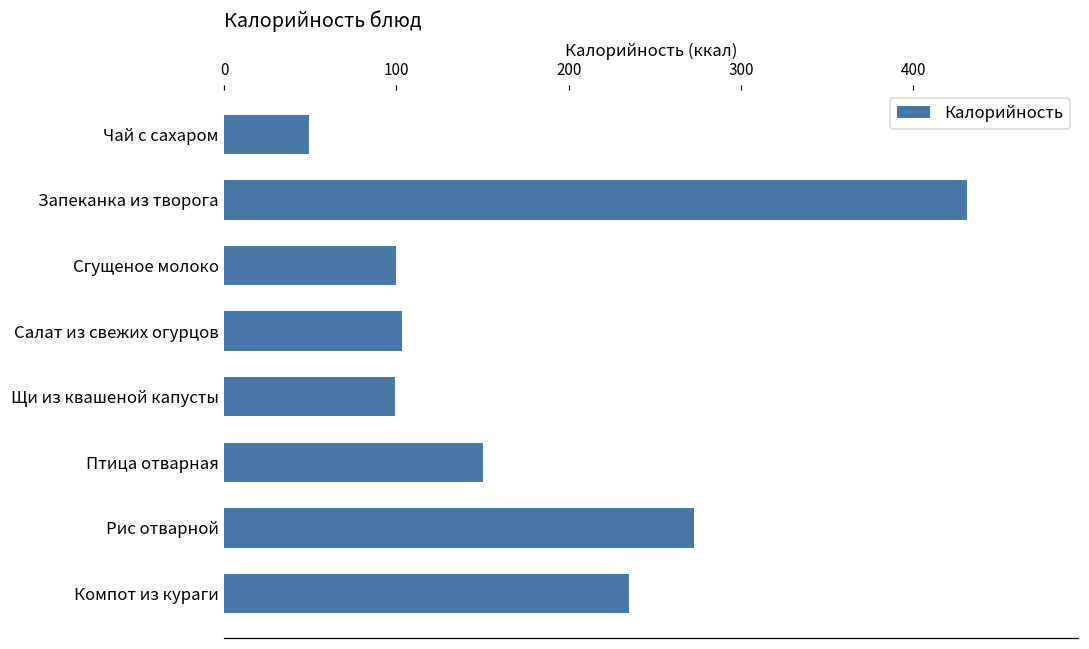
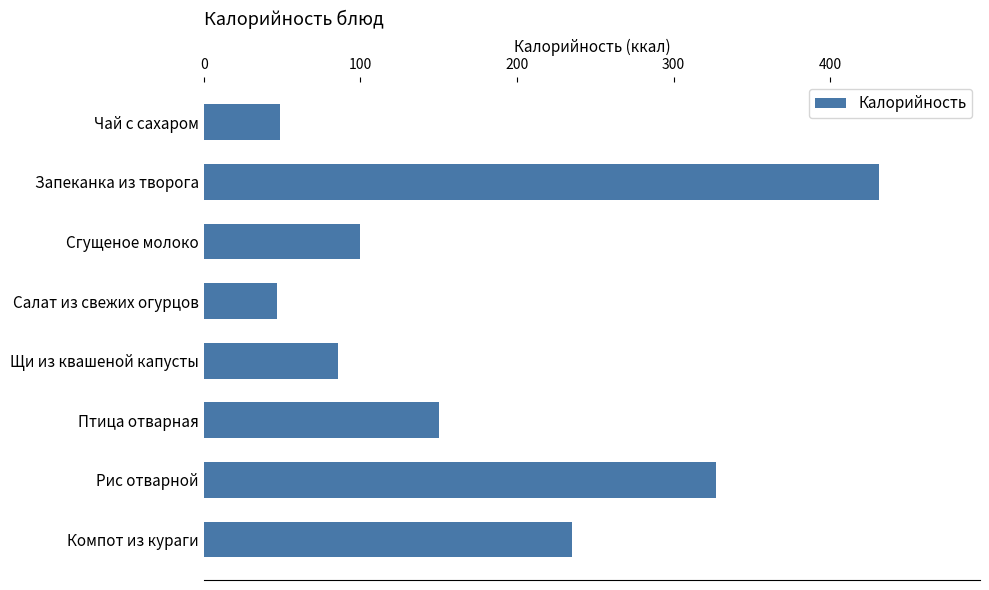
Салат из свежих огурцов: 103 -> 47
Щи из квашеной капусты: 99 -> 86
Рис отварной: 273 -> 327
